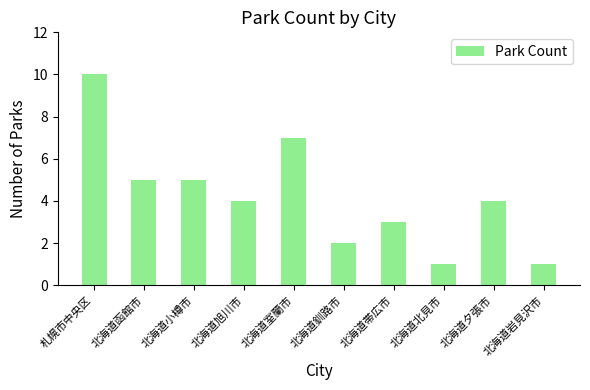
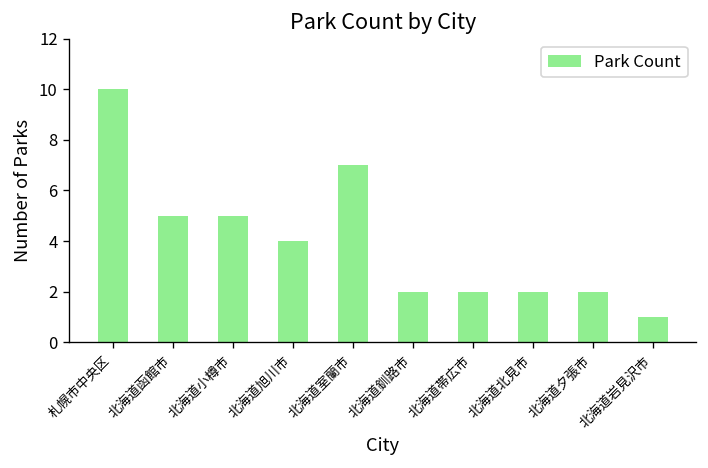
北海道帯広市: 3 -> 2
北海道北見市: 1 -> 2
北海道夕張市: 4 -> 2
